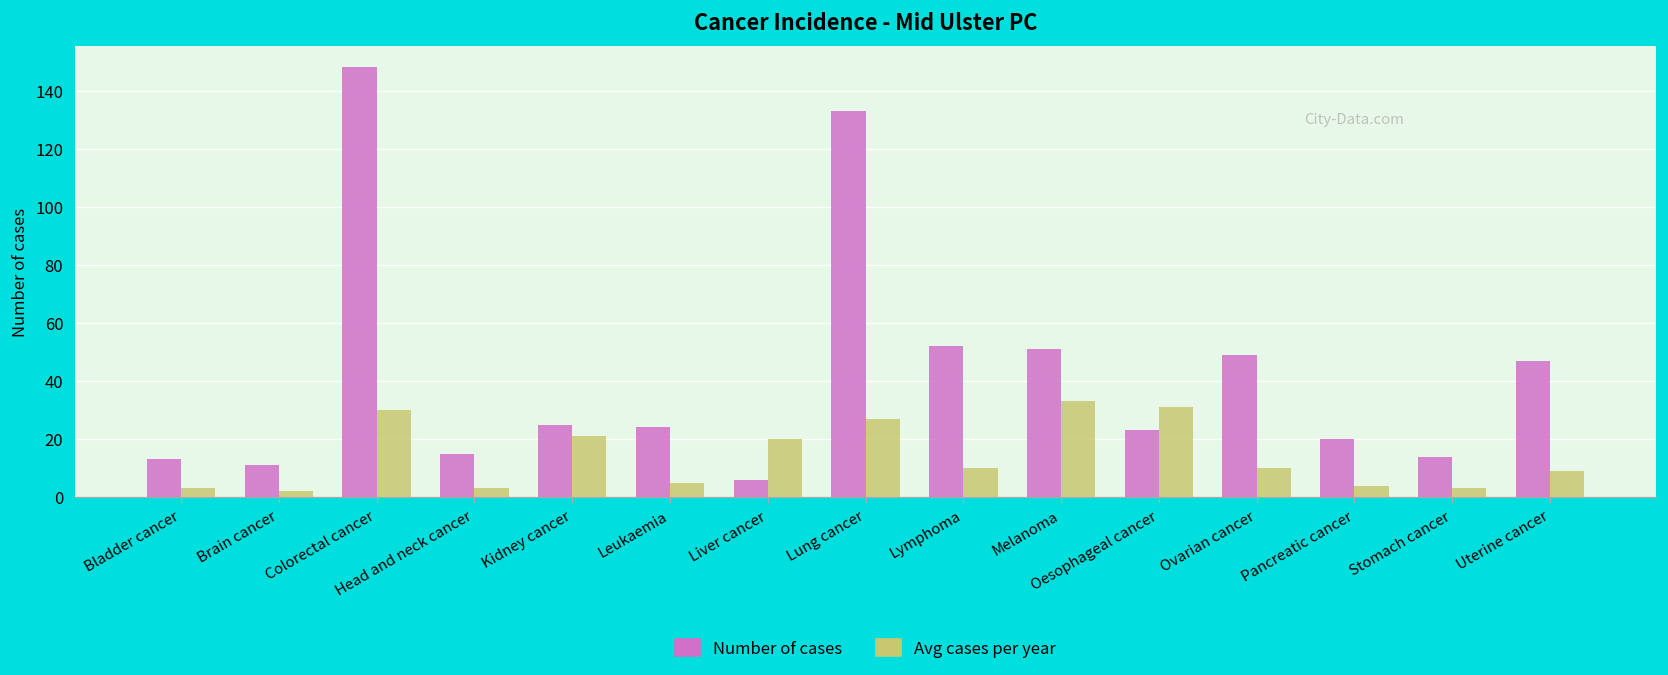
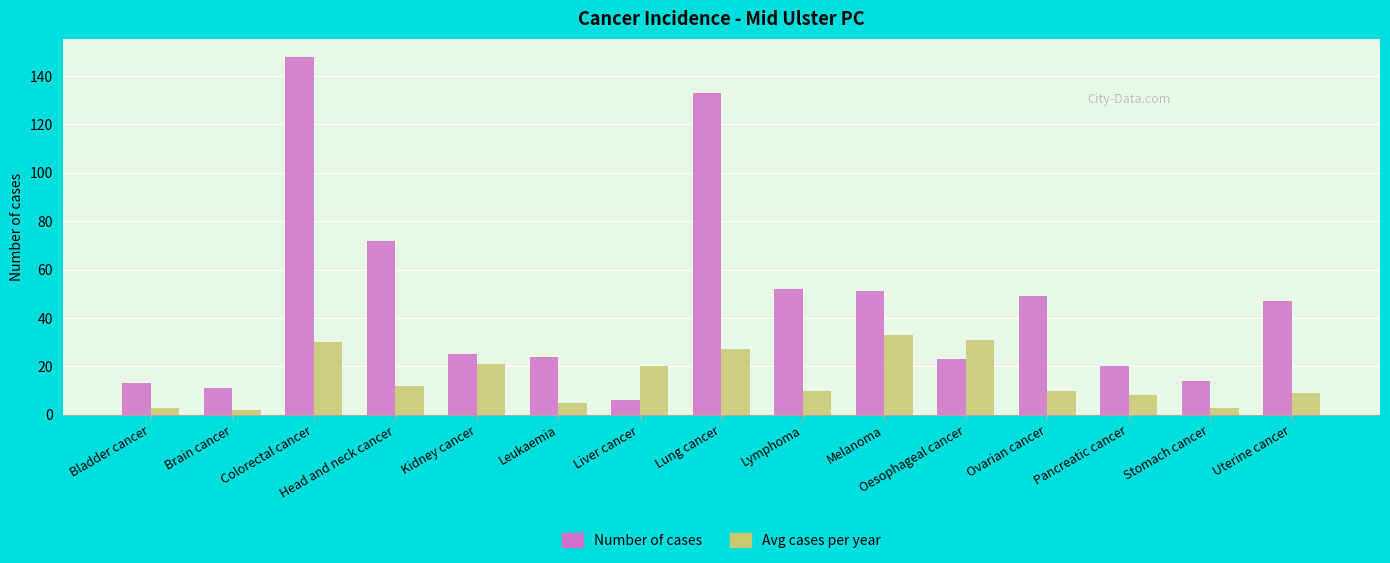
Number of cases, Head and neck cancer: 15 -> 72
Avg cases per year, Head and neck cancer: 3 -> 12
Avg cases per year, Pancreatic cancer: 4 -> 8
